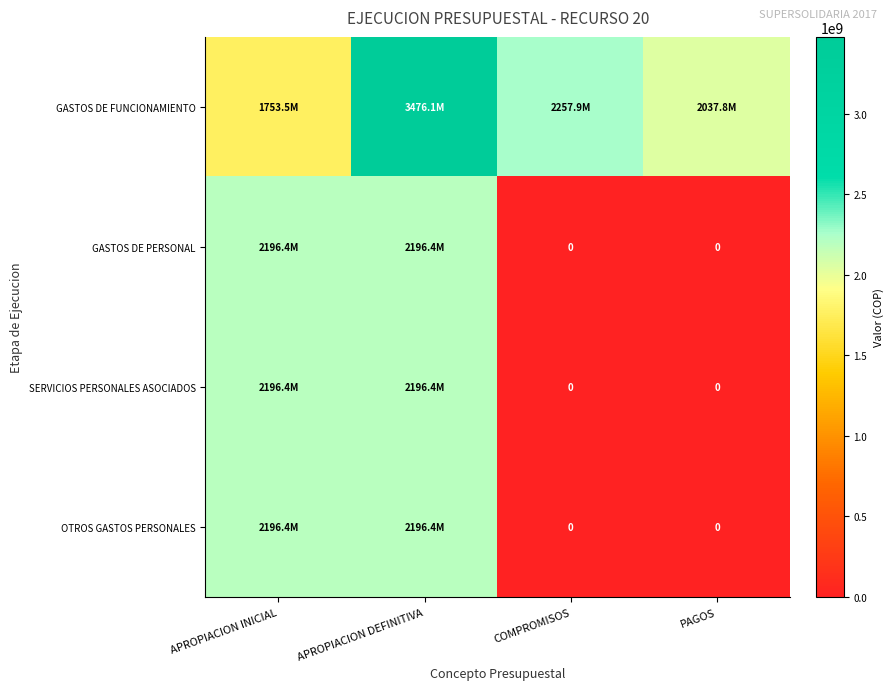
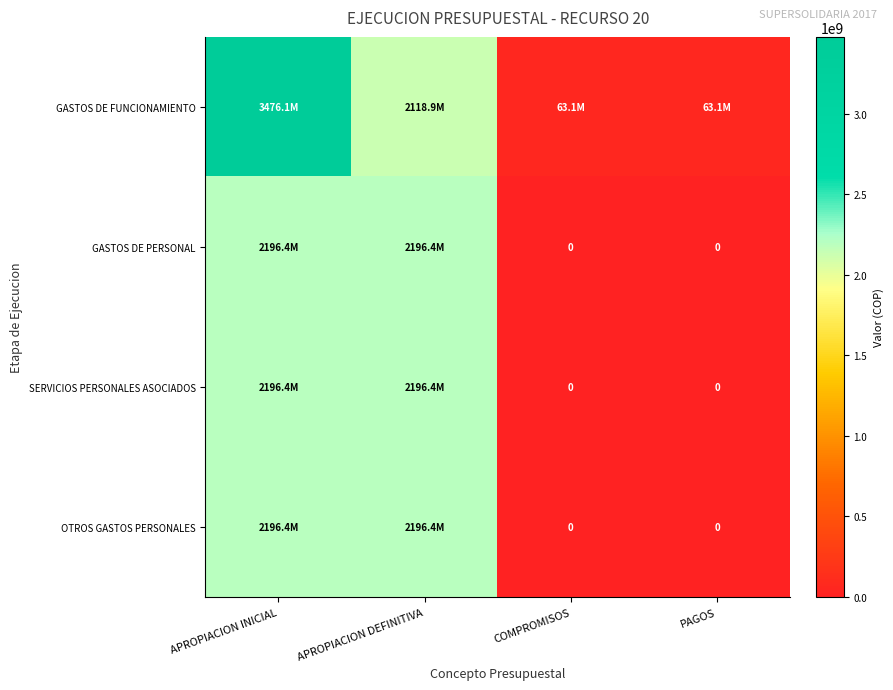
GASTOS DE FUNCIONAMIENTO, APROPIACION INICIAL: 1753.5M -> 3476.1M
GASTOS DE FUNCIONAMIENTO, APROPIACION DEFINITIVA: 3476.1M -> 2118.9M
GASTOS DE FUNCIONAMIENTO, COMPROMISOS: 2257.9M -> 63.1M
GASTOS DE FUNCIONAMIENTO, PAGOS: 2037.8M -> 63.1M
